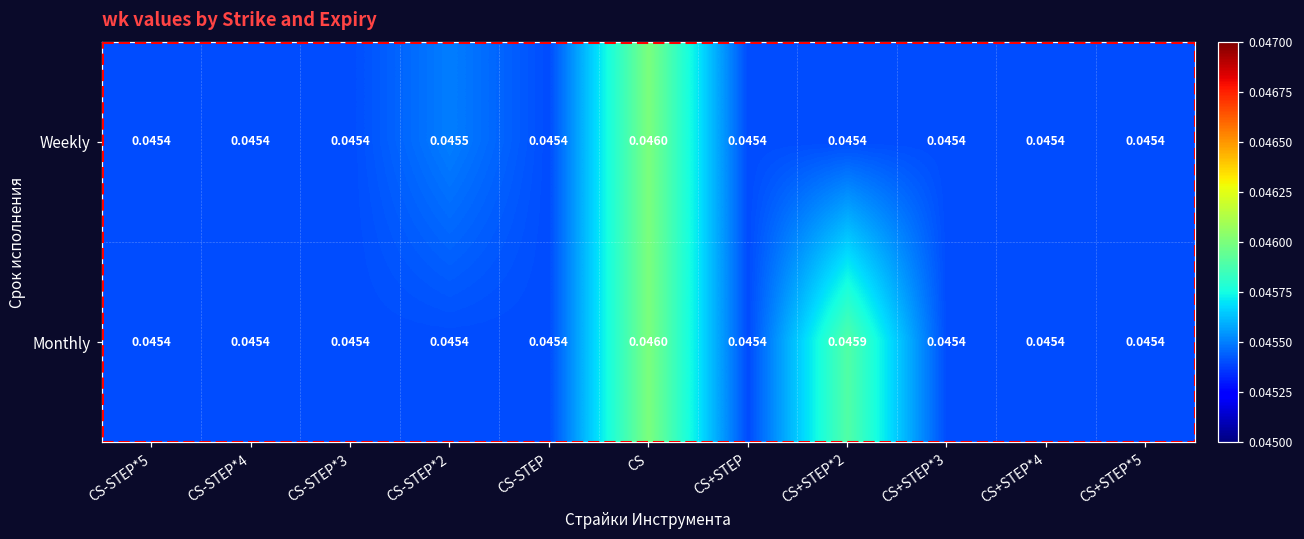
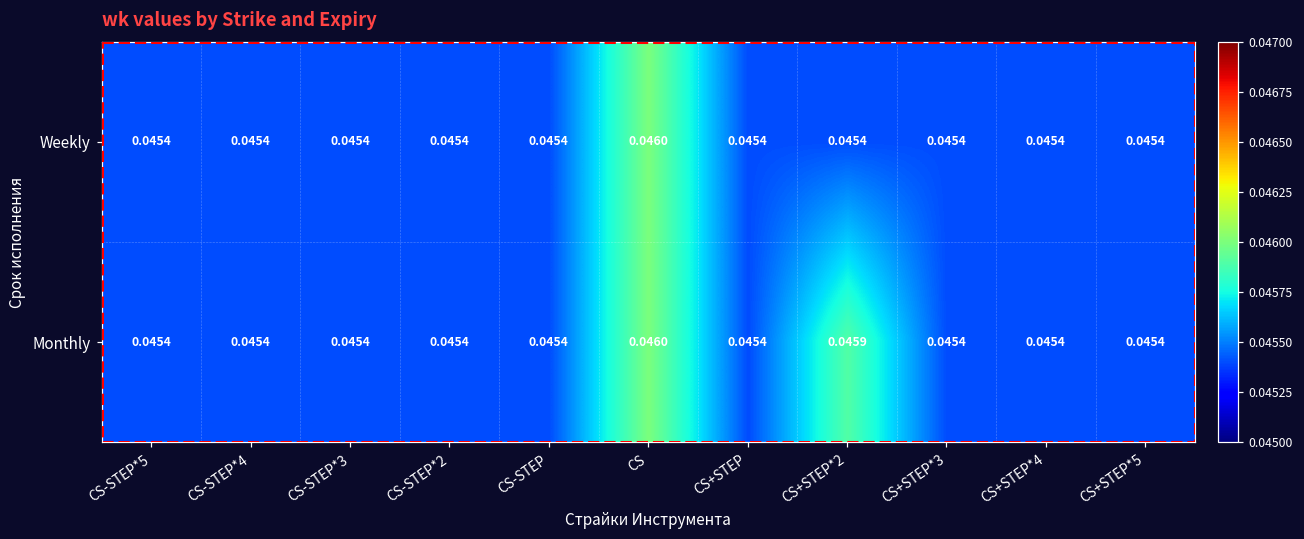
Weekly, CS-STEP*2: 0.0455 -> 0.0454
